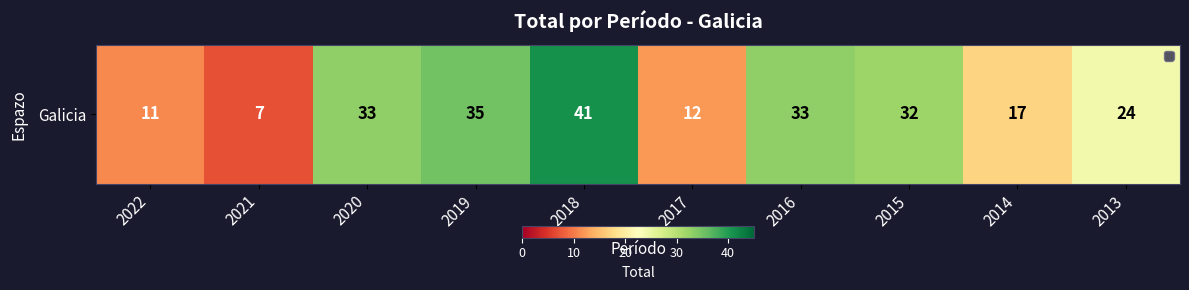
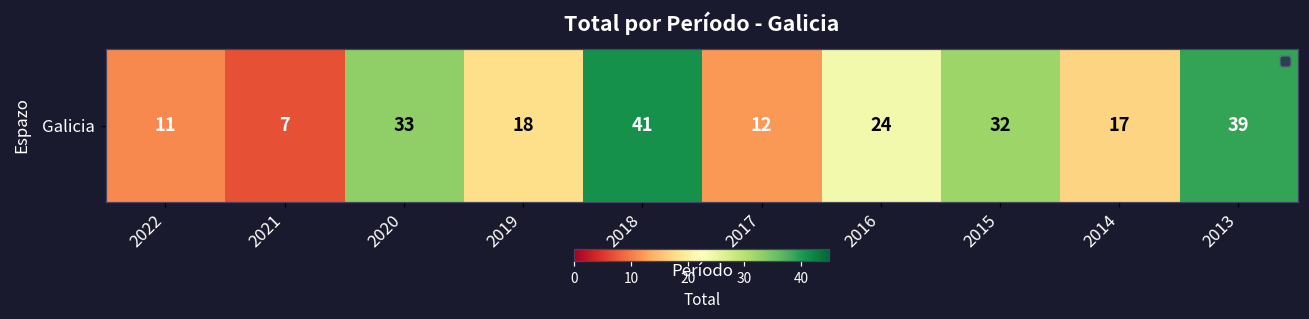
Galicia, 2019: 35 -> 18
Galicia, 2016: 33 -> 24
Galicia, 2013: 24 -> 39
